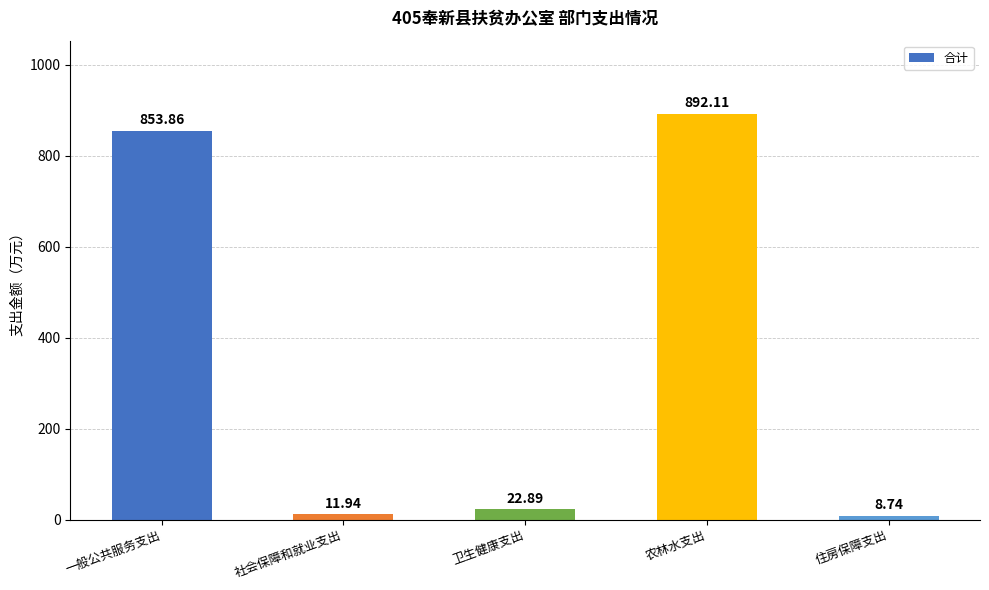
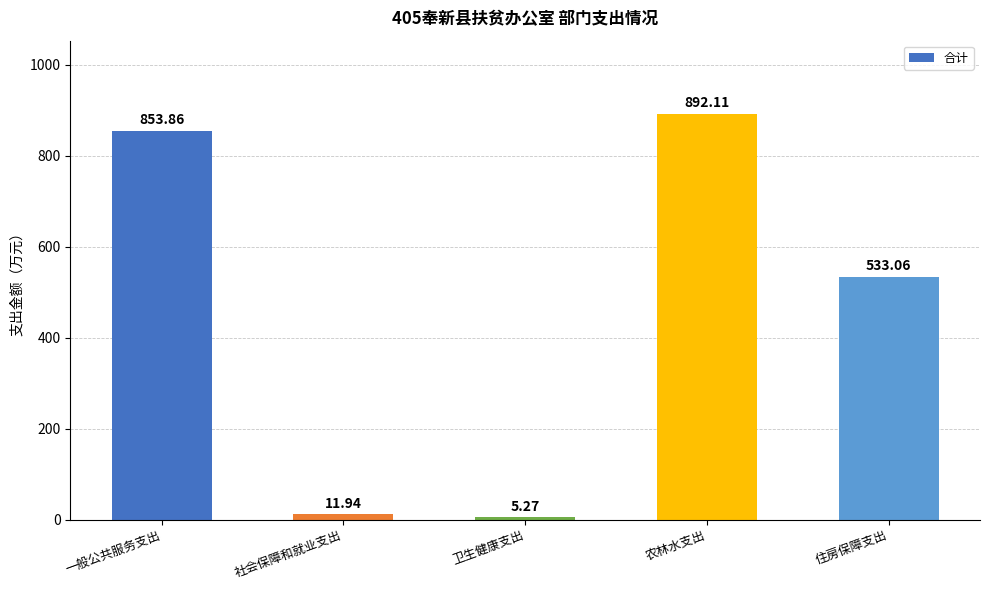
卫生健康支出: 22.89 -> 5.27
住房保障支出: 8.74 -> 533.06
